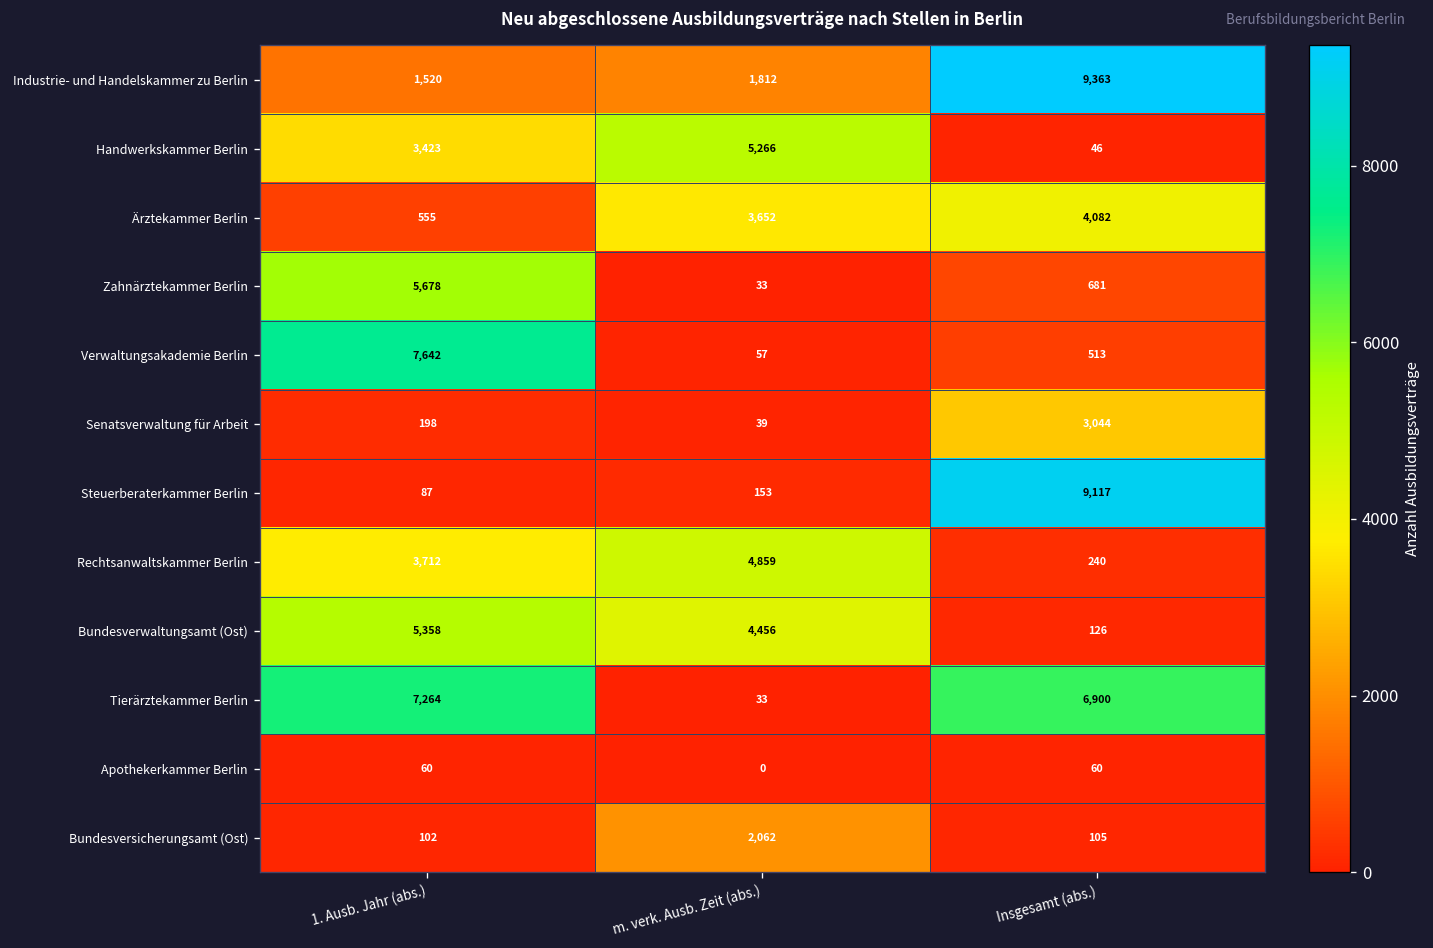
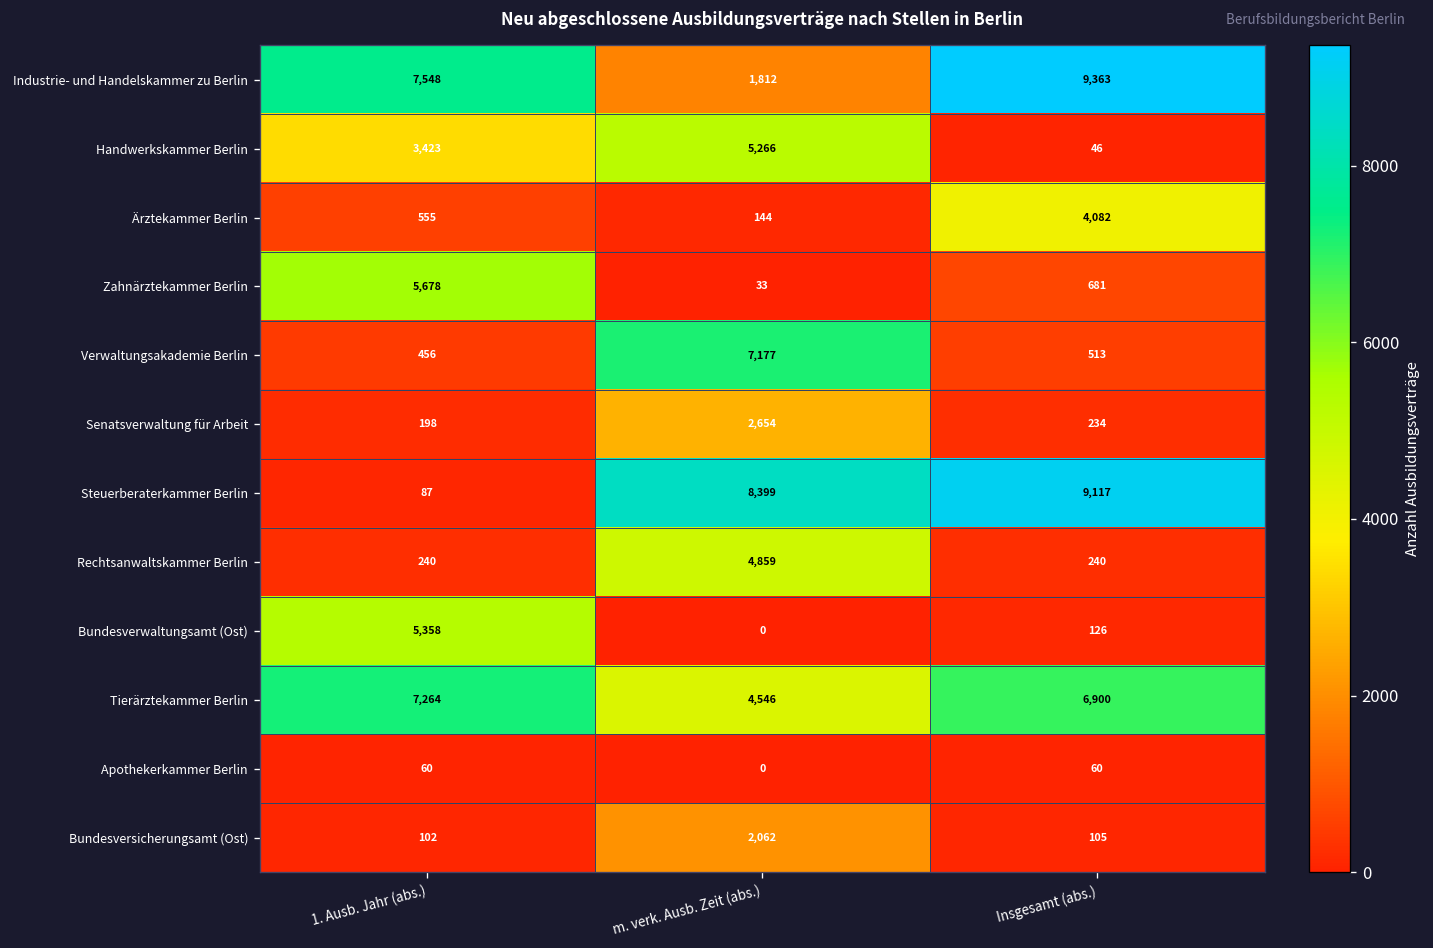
Industrie- und Handelskammer zu Berlin, 1. Ausb. Jahr (abs.): 1,520 -> 7,548
Ärztekammer Berlin, m. verk. Ausb. Zeit (abs.): 3,652 -> 144
Verwaltungsakademie Berlin, 1. Ausb. Jahr (abs.): 7,642 -> 456
Verwaltungsakademie Berlin, m. verk. Ausb. Zeit (abs.): 57 -> 7,177
Senatsverwaltung für Arbeit, m. verk. Ausb. Zeit (abs.): 39 -> 2,654
Senatsverwaltung für Arbeit, Insgesamt (abs.): 3,044 -> 234
Steuerberaterkammer Berlin, m. verk. Ausb. Zeit (abs.): 153 -> 8,399
Rechtsanwaltskammer Berlin, 1. Ausb. Jahr (abs.): 3,712 -> 240
Bundesverwaltungsamt (Ost), m. verk. Ausb. Zeit (abs.): 4,456 -> 0
Tierärztekammer Berlin, m. verk. Ausb. Zeit (abs.): 33 -> 4,546
